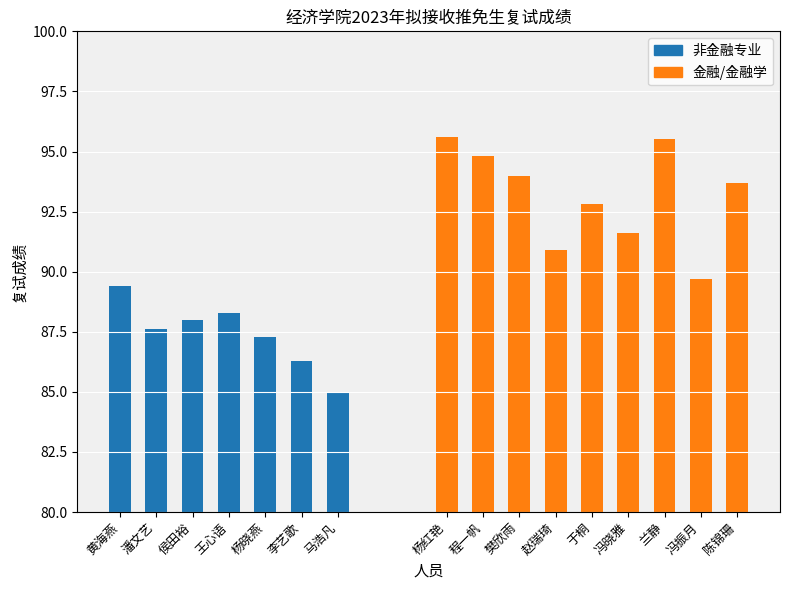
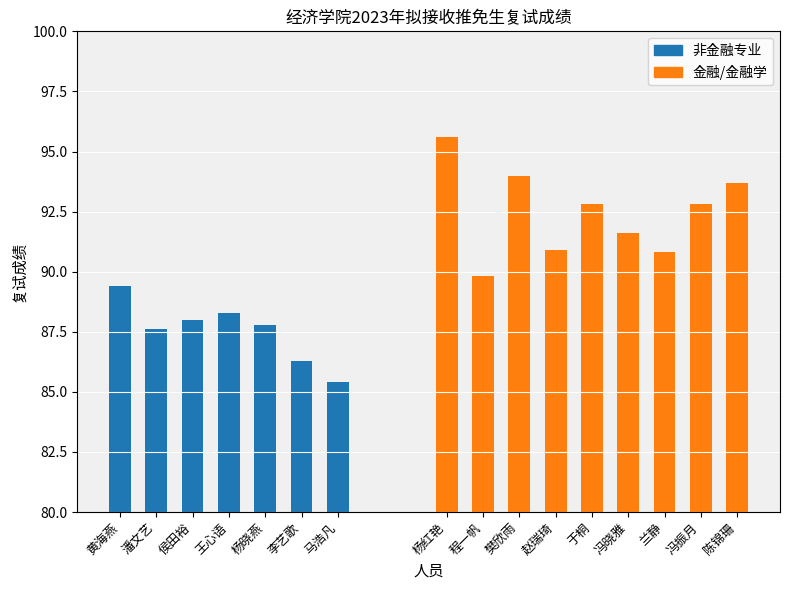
非金融专业, 杨晓燕: 87.3 -> 87.8
非金融专业, 马浩凡: 85.0 -> 85.4
金融/金融学, 程一帆: 94.8 -> 89.8
金融/金融学, 兰静: 95.5 -> 90.8
金融/金融学, 冯振月: 89.7 -> 92.8
